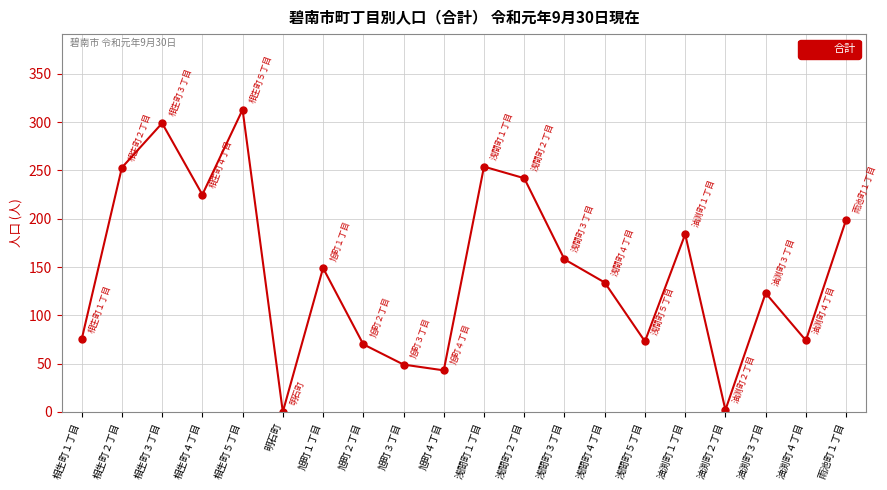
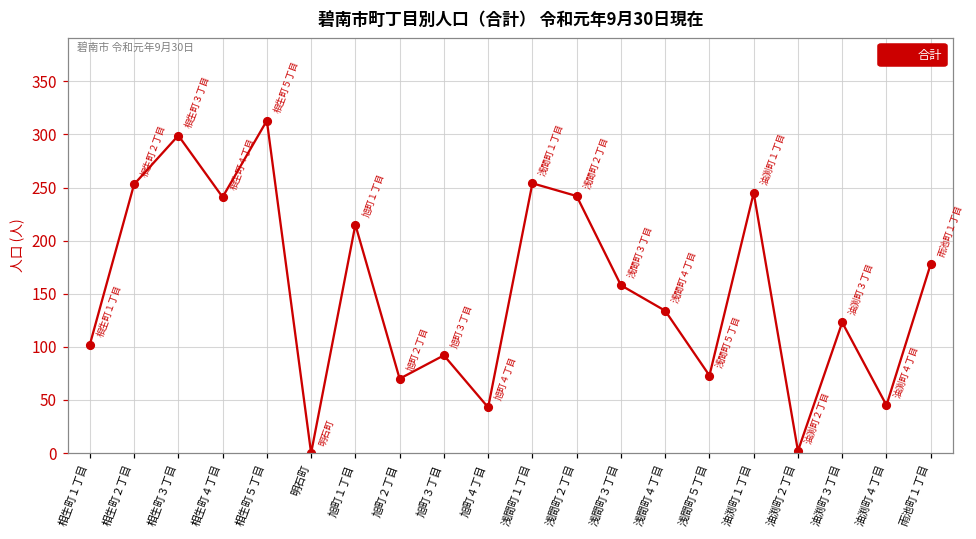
相生町１丁目: 80 -> 100
相生町４丁目: 230 -> 240
旭町１丁目: 150 -> 220
旭町３丁目: 50 -> 90
油渕町１丁目: 180 -> 250
油渕町４丁目: 70 -> 50
雨池町１丁目: 200 -> 180
